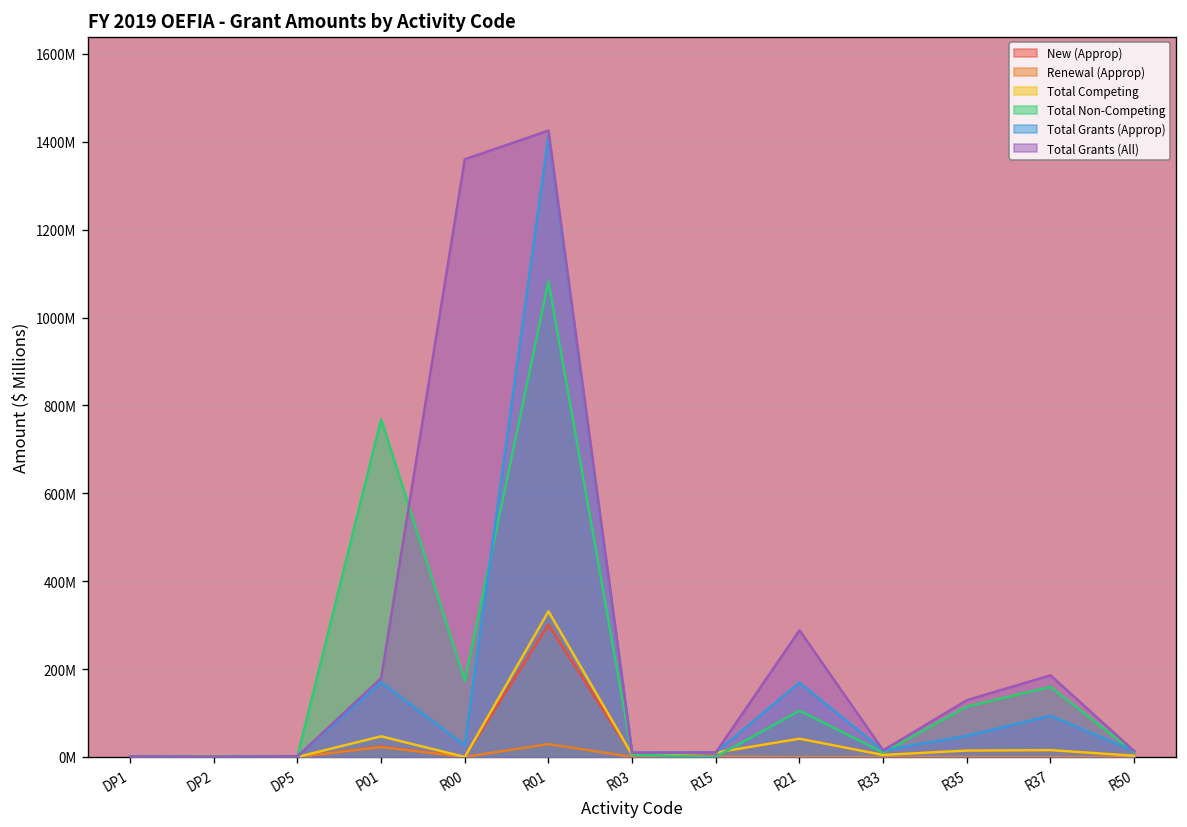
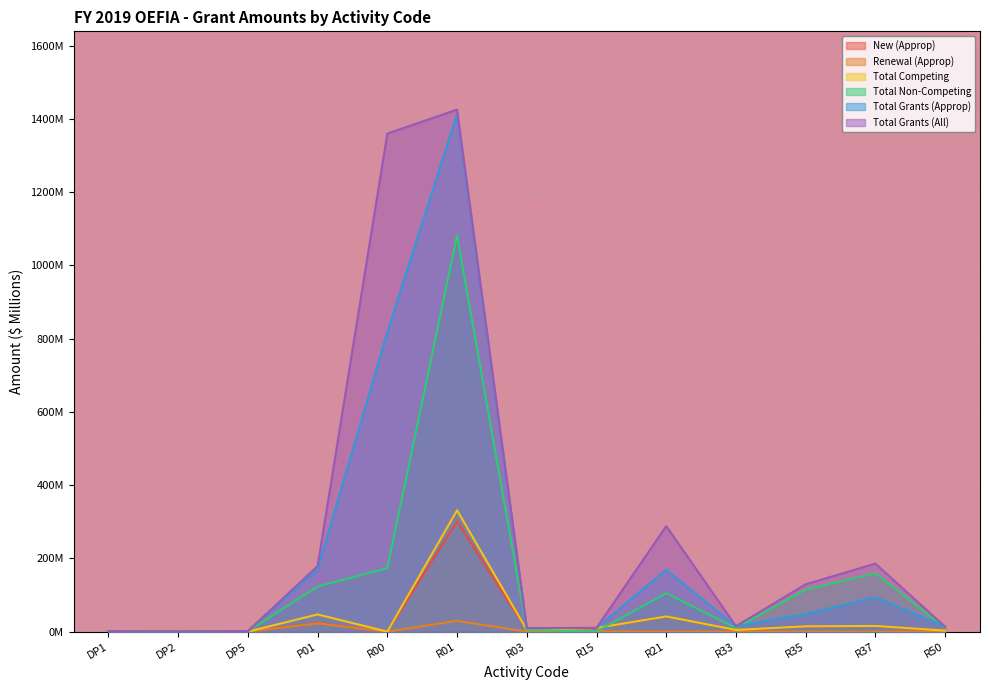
Total Non-Competing, P01: 770000000 -> 120000000
Total Grants (Approp), R00: 30000000 -> 820000000
